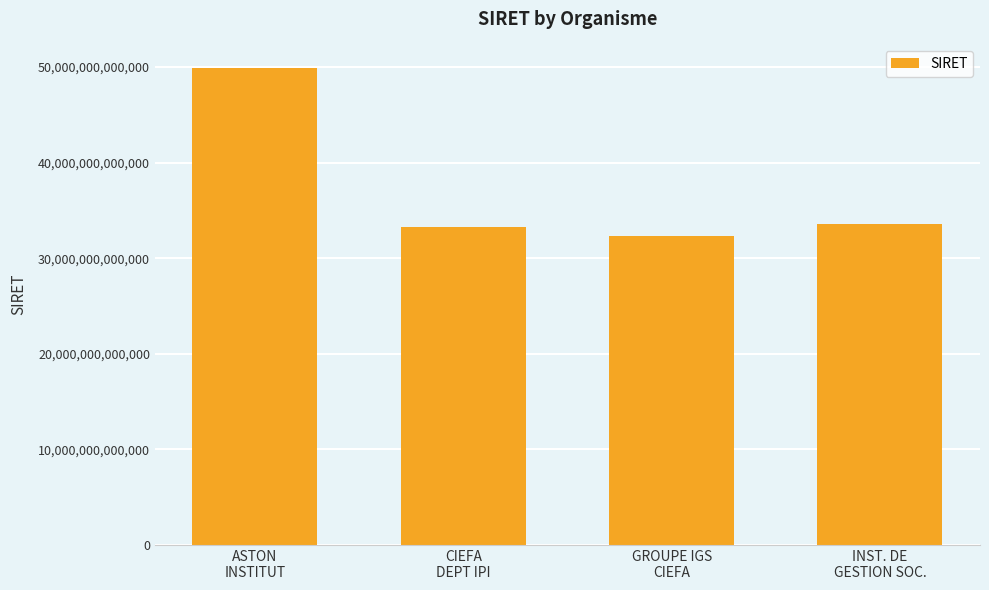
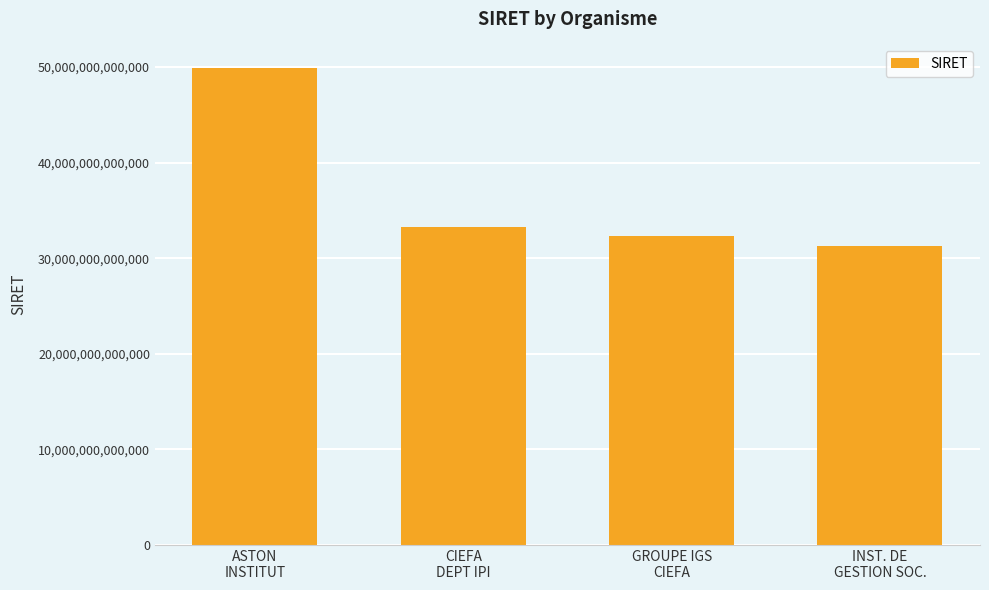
INST. DE GESTION SOC.: 34,000,000,000,000 -> 31,000,000,000,000
